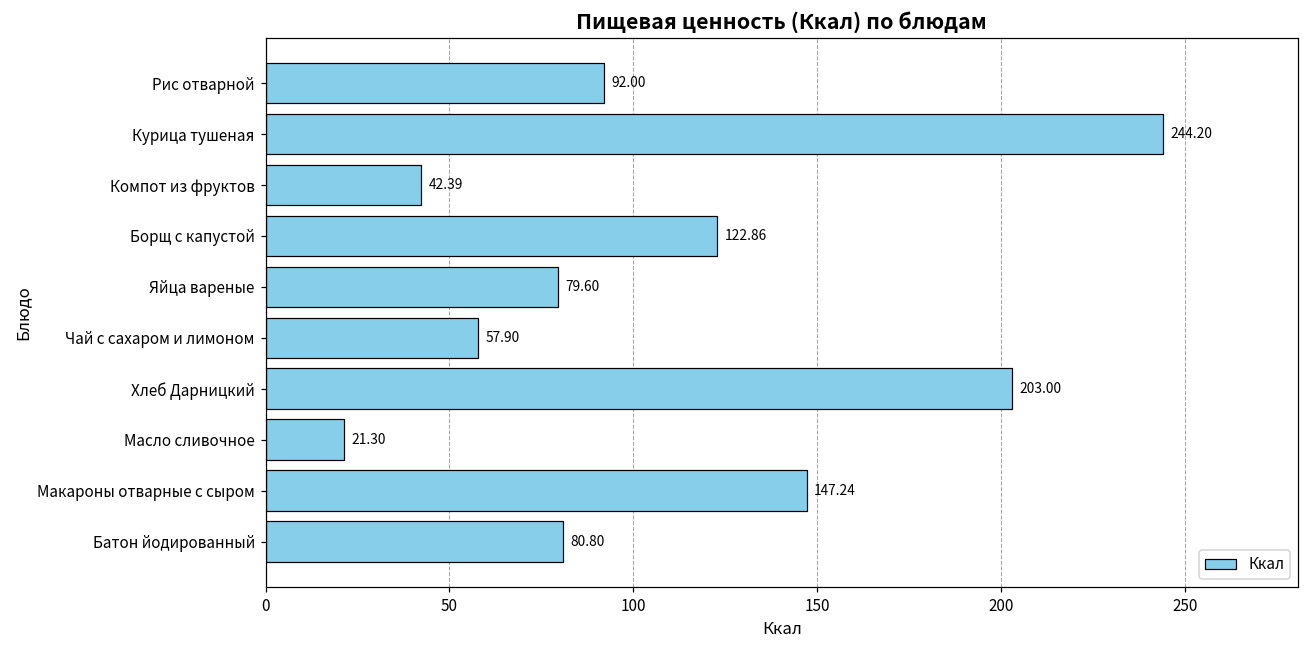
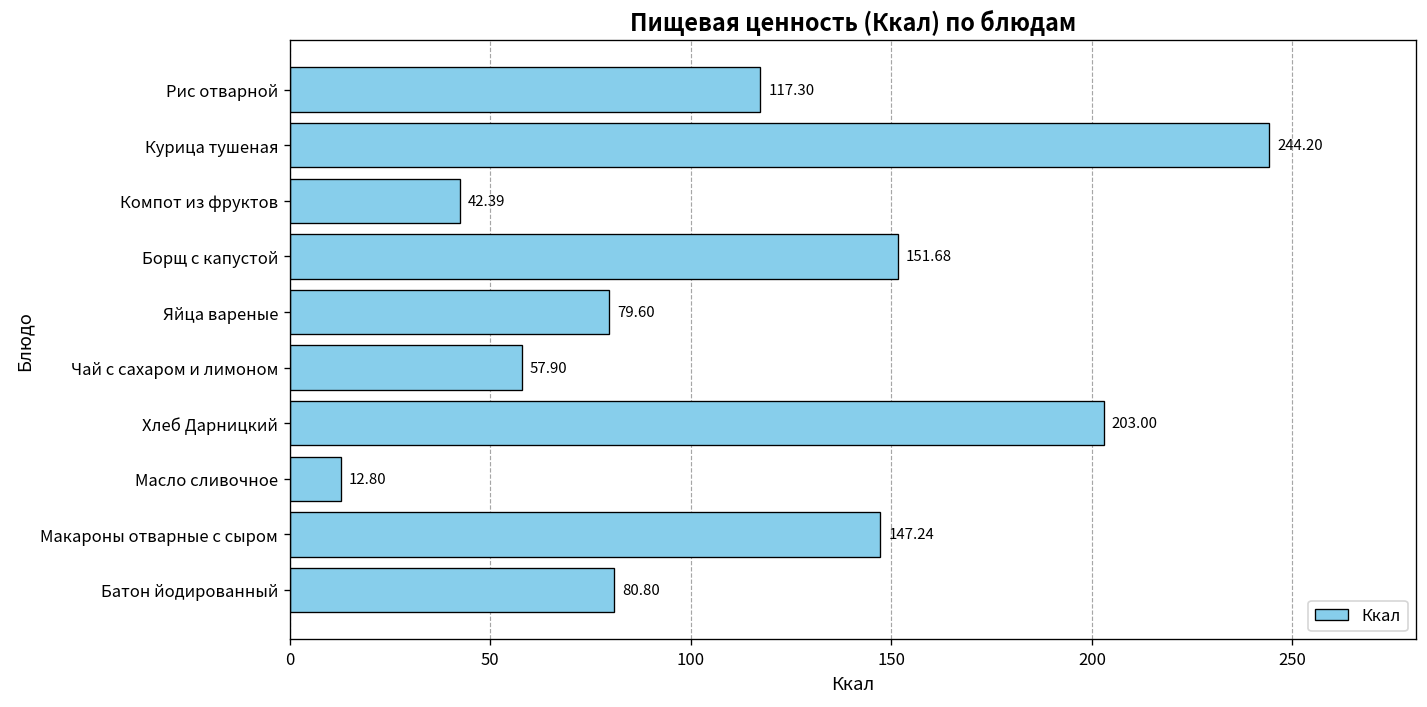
Рис отварной: 92.00 -> 117.30
Борщ с капустой: 122.86 -> 151.68
Масло сливочное: 21.30 -> 12.80
